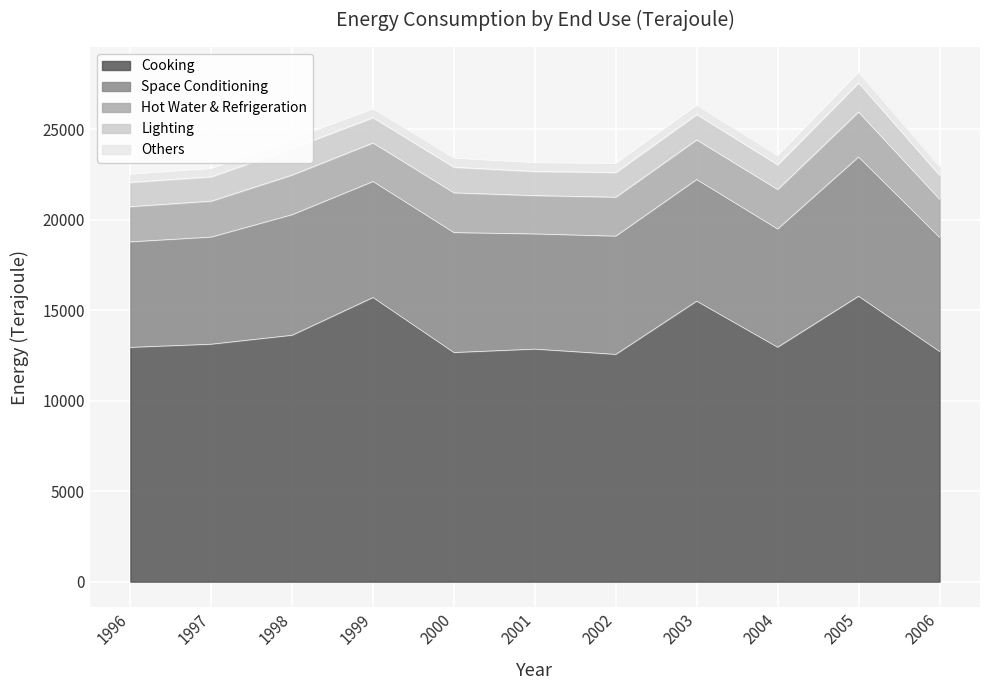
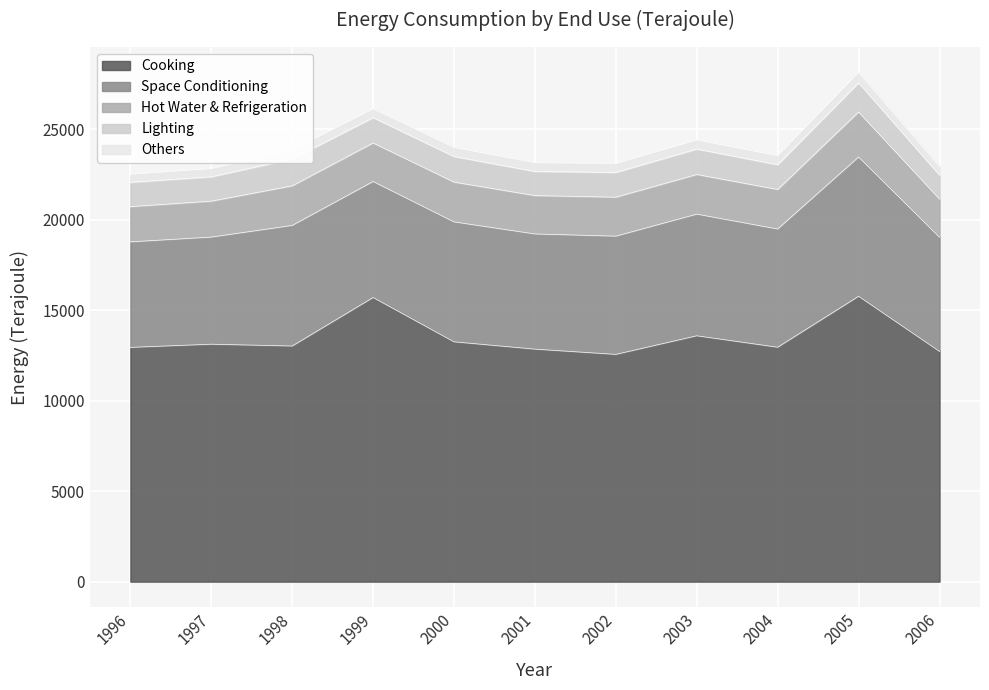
Cooking, 1998: 13600 -> 13000
Cooking, 2000: 12700 -> 13300
Cooking, 2003: 15500 -> 13600
